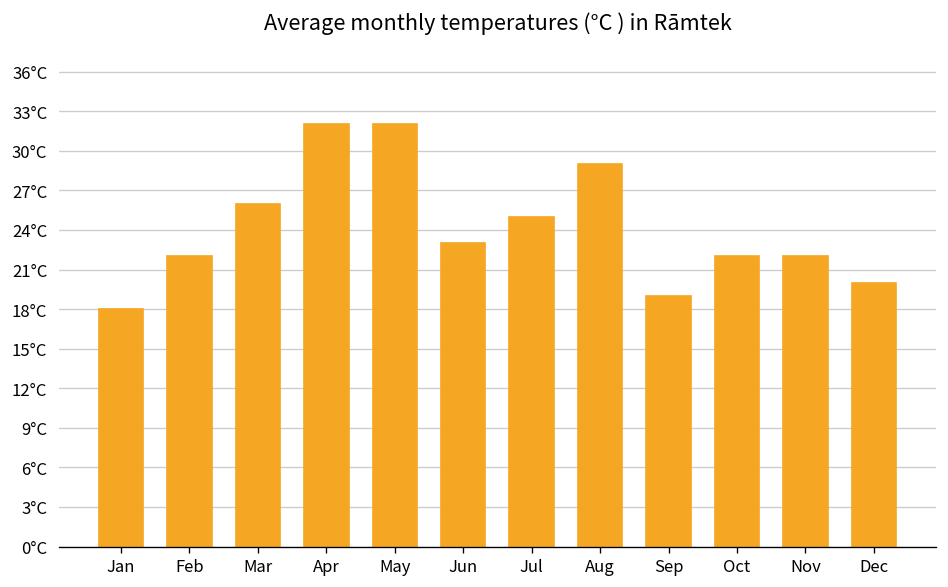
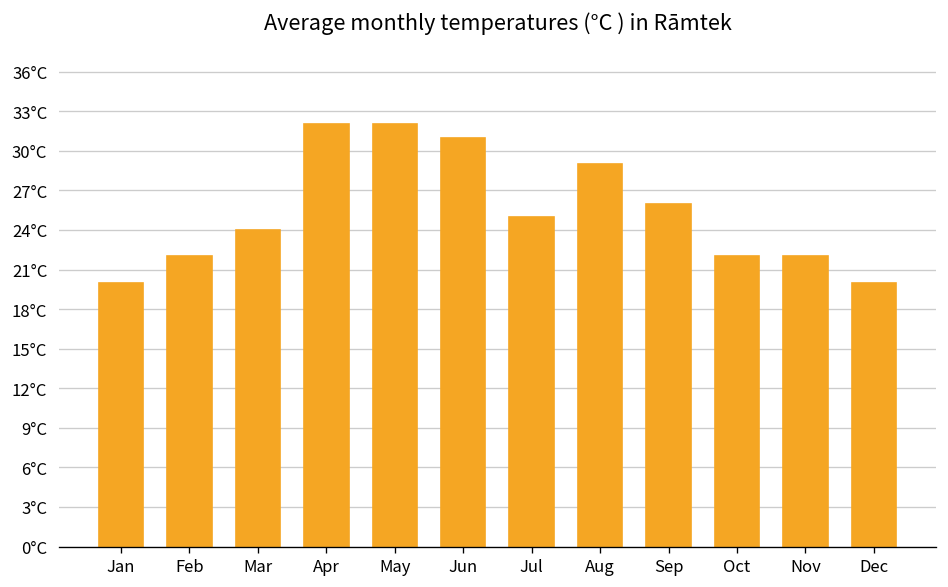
Jan: 18°C -> 20°C
Mar: 26°C -> 24°C
Jun: 23°C -> 31°C
Sep: 19°C -> 26°C
